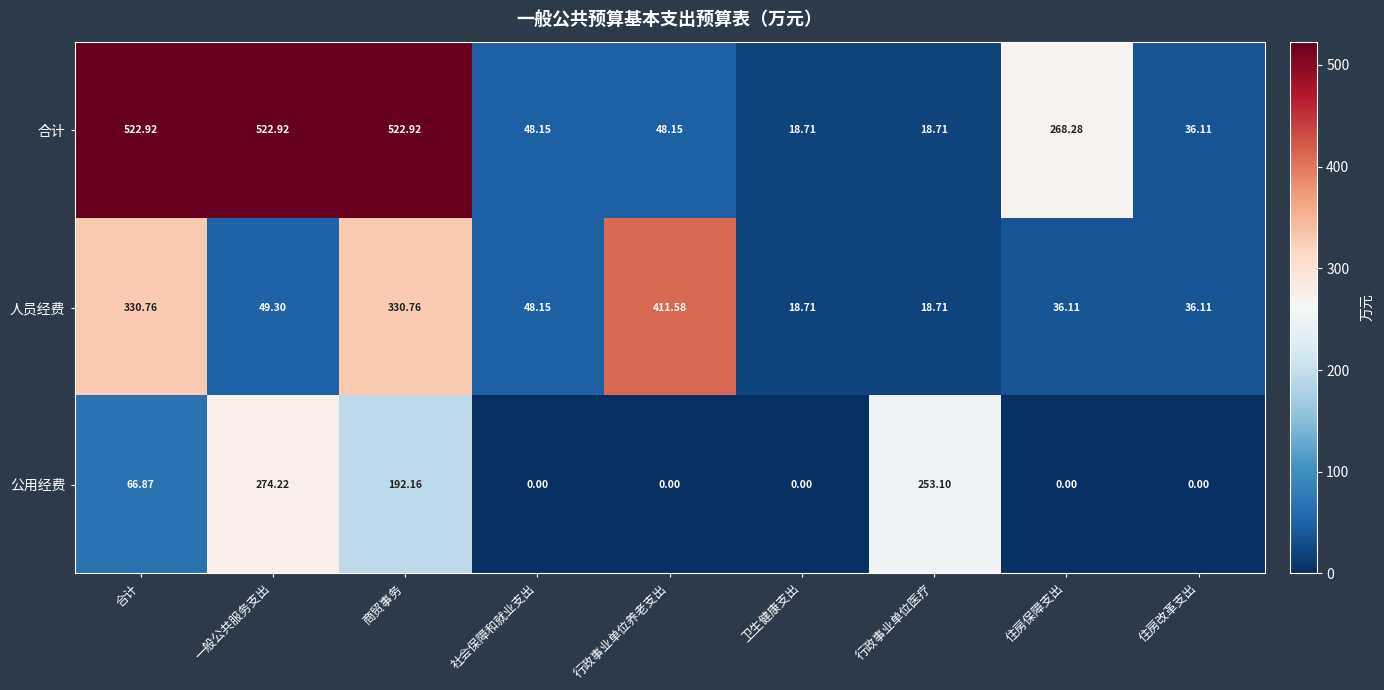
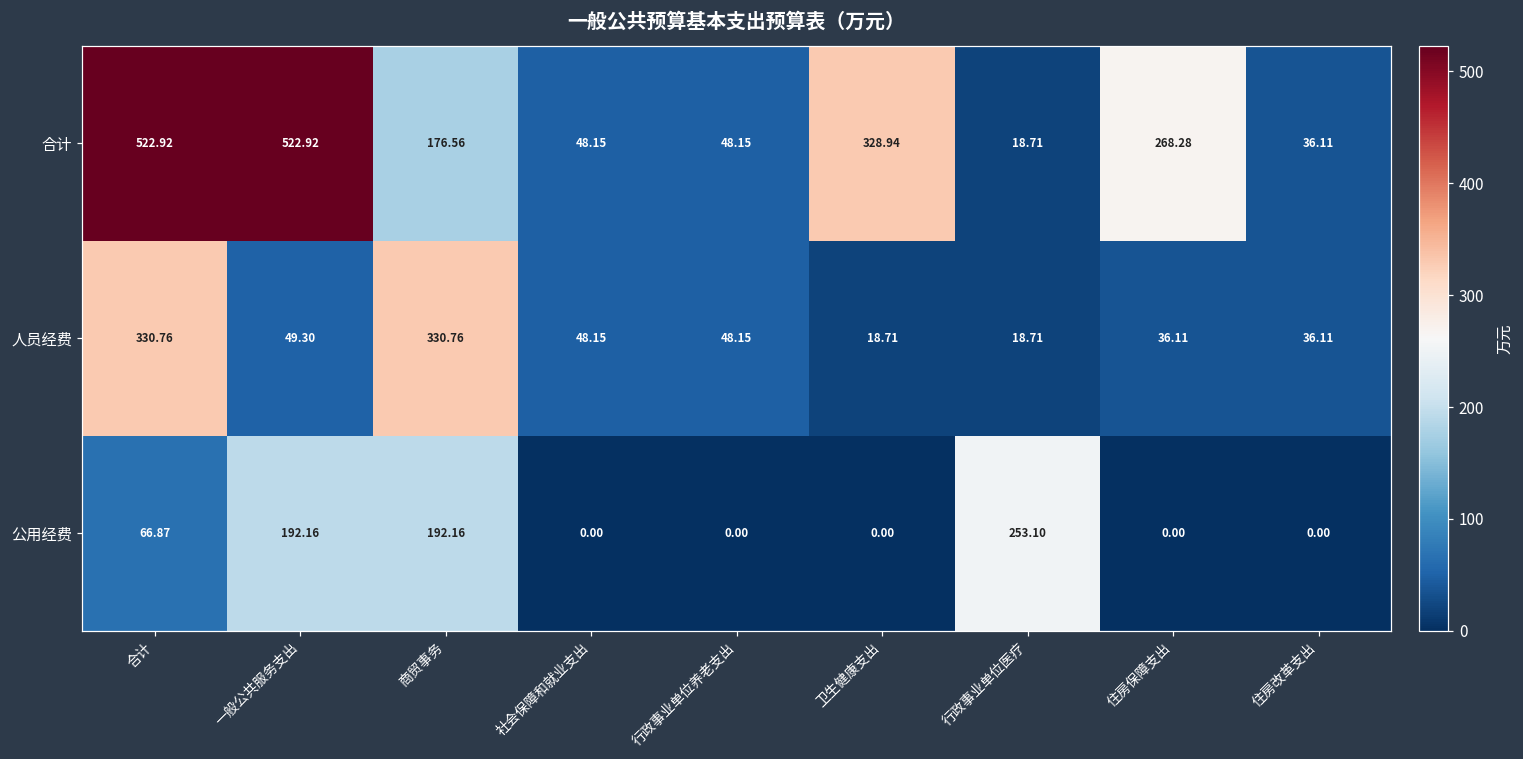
合计, 商贸事务: 522.92 -> 176.56
合计, 卫生健康支出: 18.71 -> 328.94
人员经费, 行政事业单位养老支出: 411.58 -> 48.15
公用经费, 一般公共服务支出: 274.22 -> 192.16
